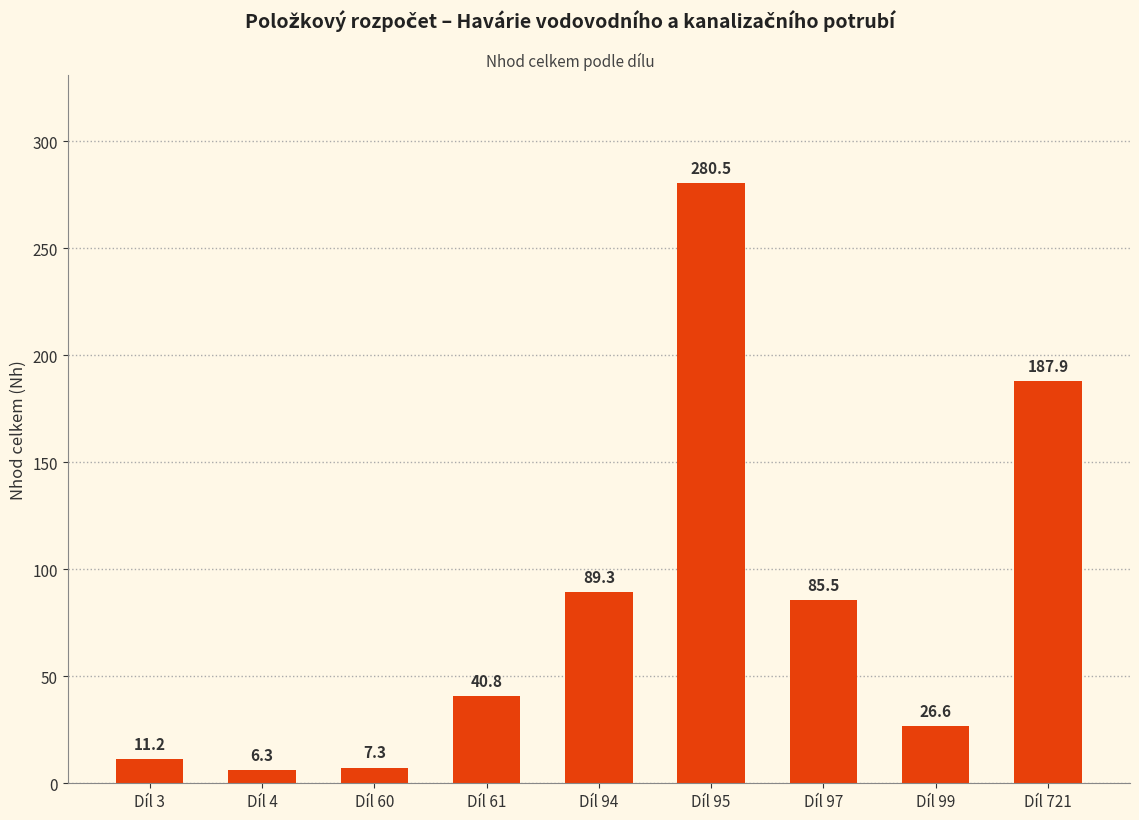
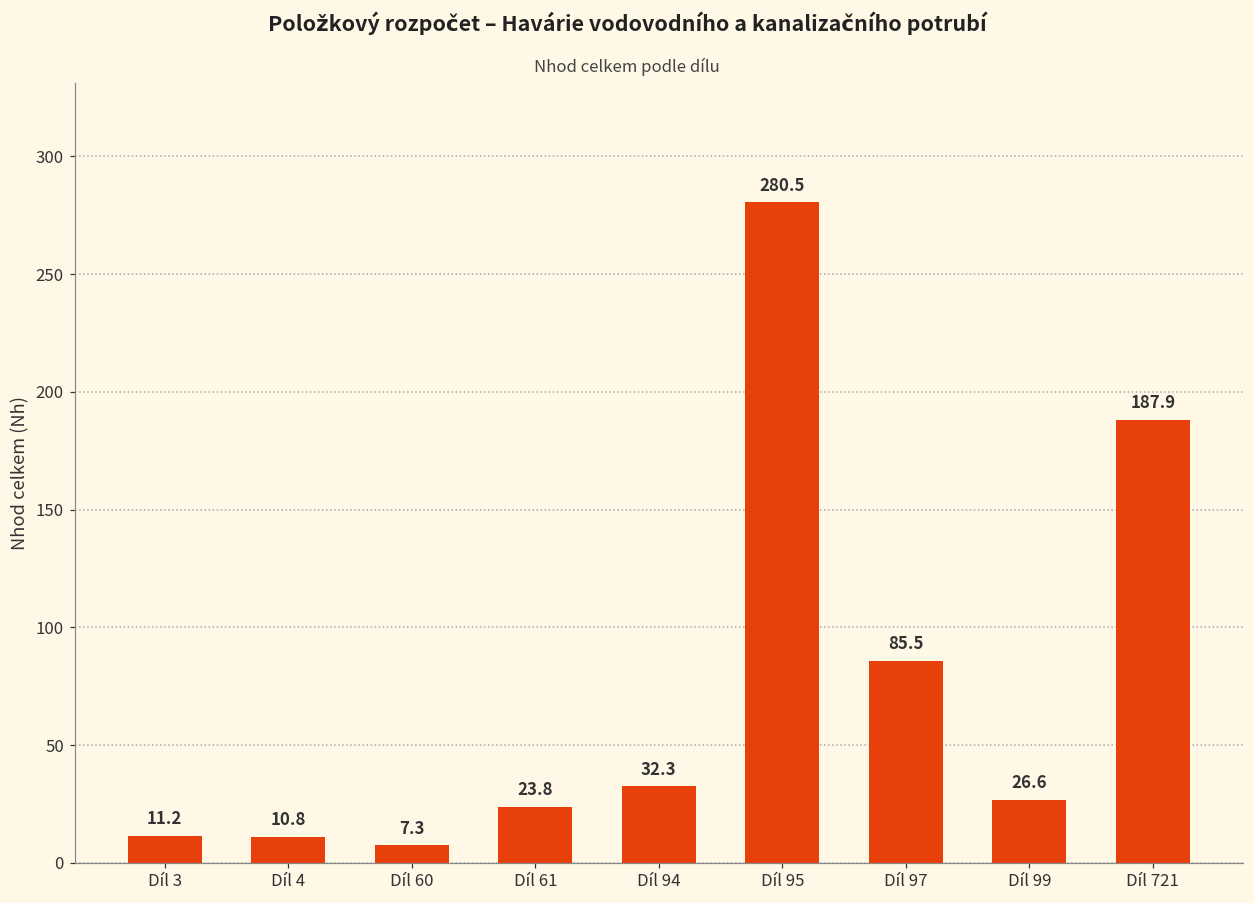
Díl 4: 6.3 -> 10.8
Díl 61: 40.8 -> 23.8
Díl 94: 89.3 -> 32.3
